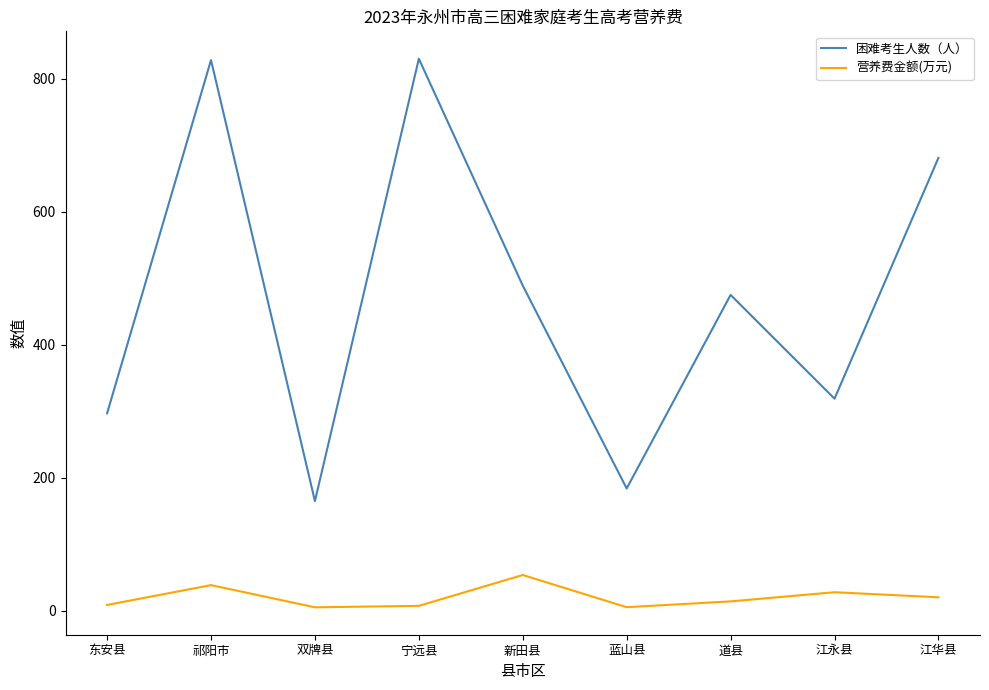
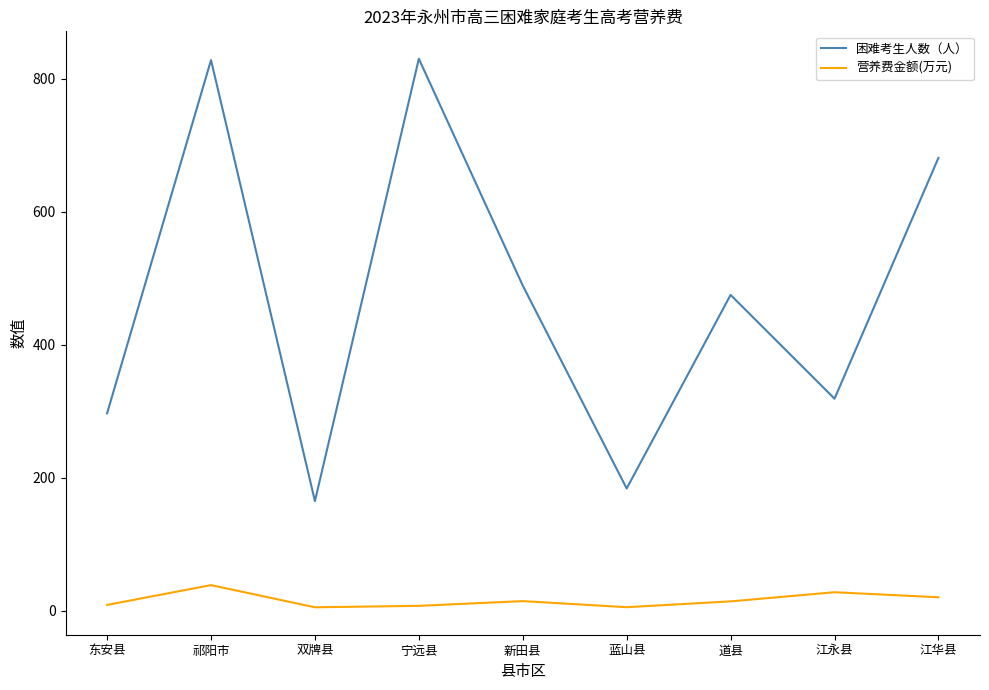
营养费金额(万元), 新田县: 50 -> 10
